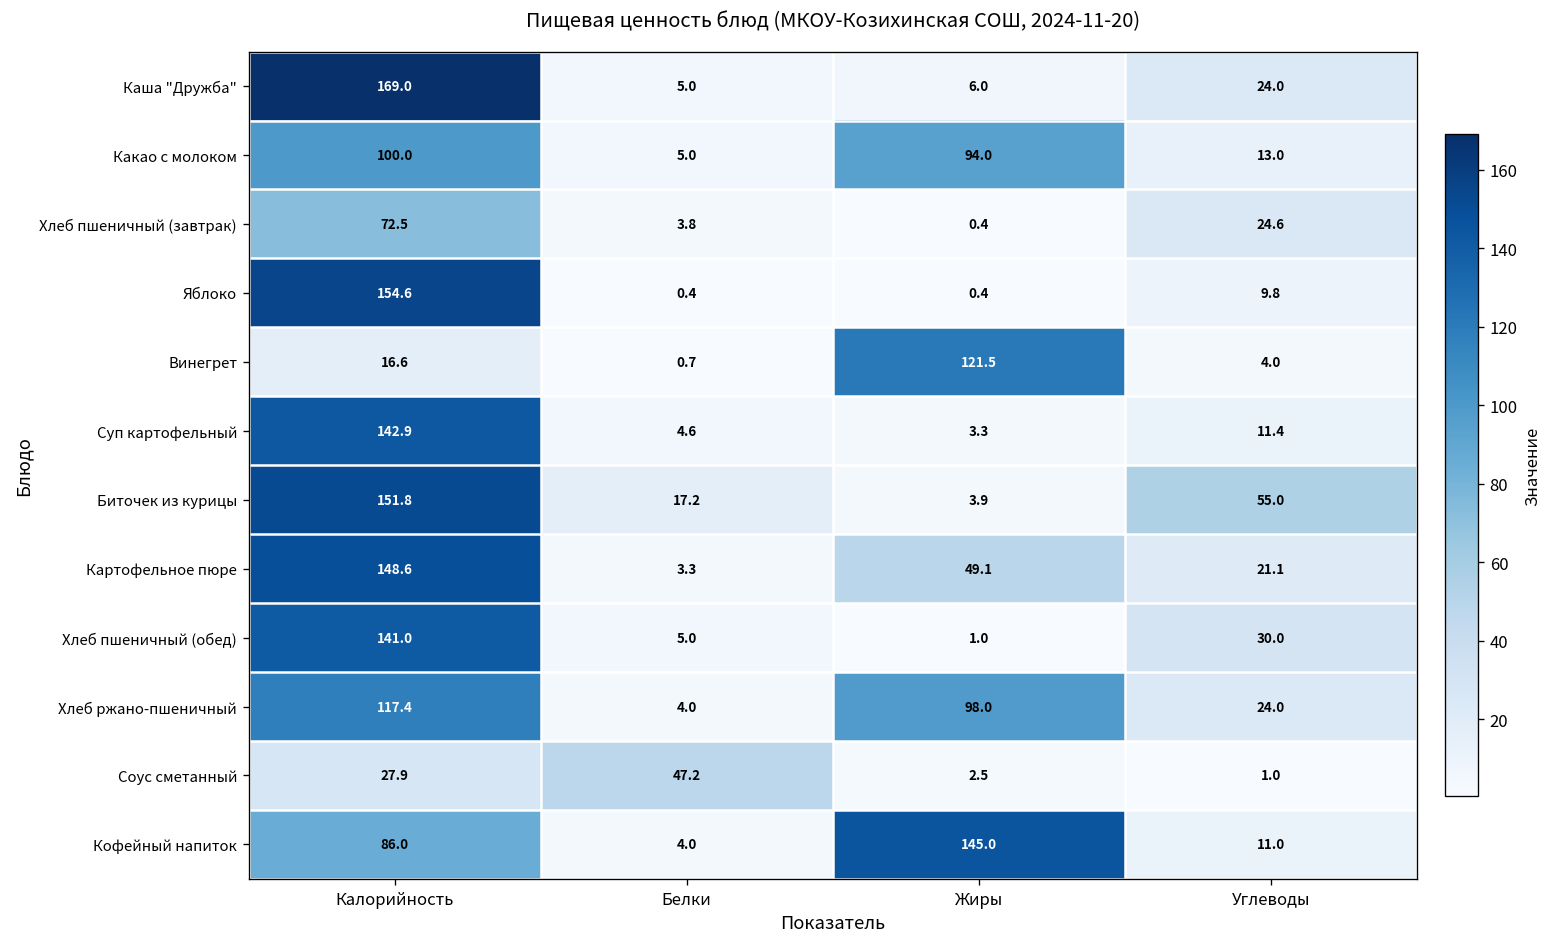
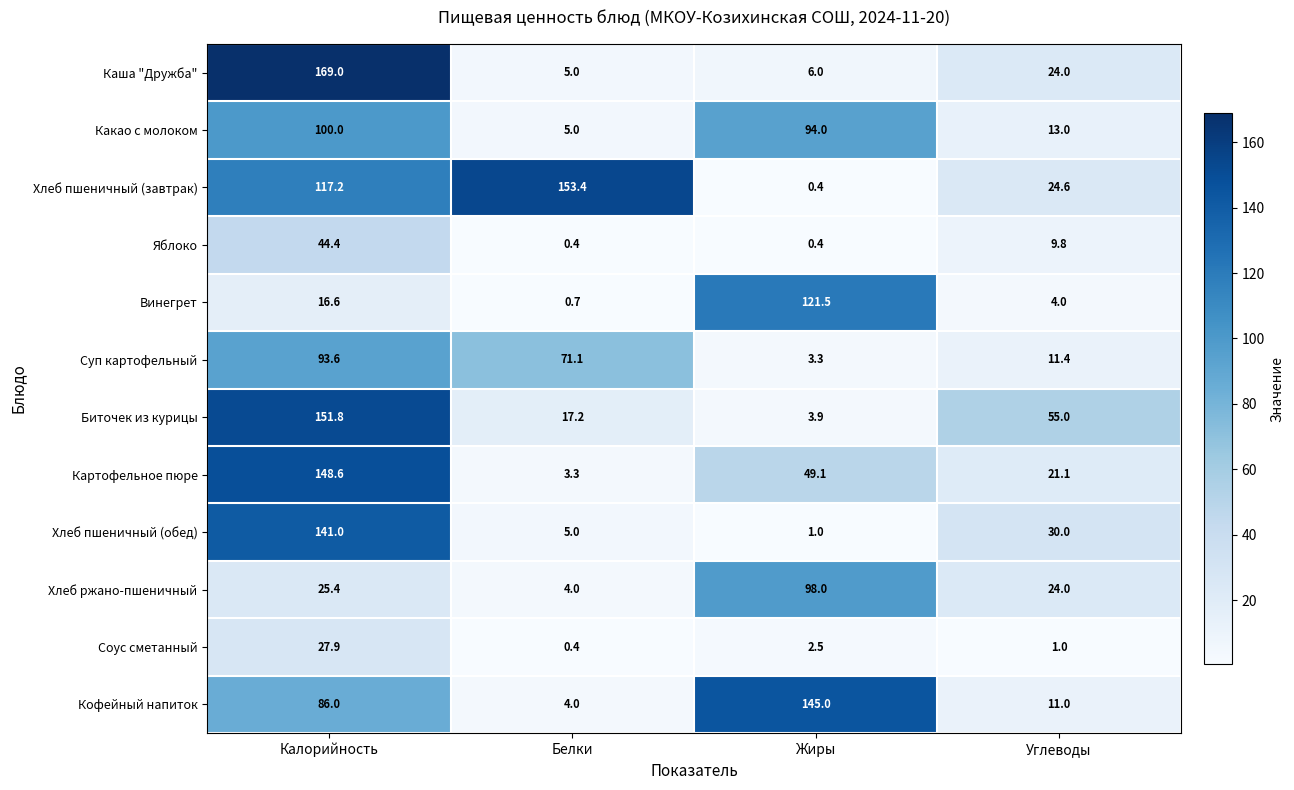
Хлеб пшеничный (завтрак), Калорийность: 72.5 -> 117.2
Хлеб пшеничный (завтрак), Белки: 3.8 -> 153.4
Яблоко, Калорийность: 154.6 -> 44.4
Суп картофельный, Калорийность: 142.9 -> 93.6
Суп картофельный, Белки: 4.6 -> 71.1
Хлеб ржано-пшеничный, Калорийность: 117.4 -> 25.4
Соус сметанный, Белки: 47.2 -> 0.4
